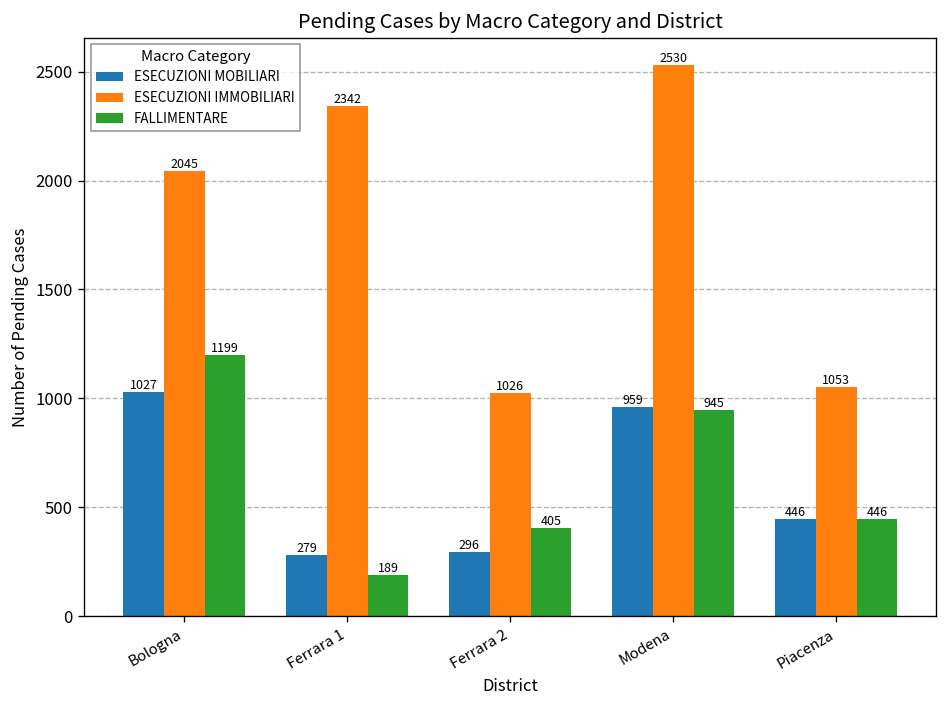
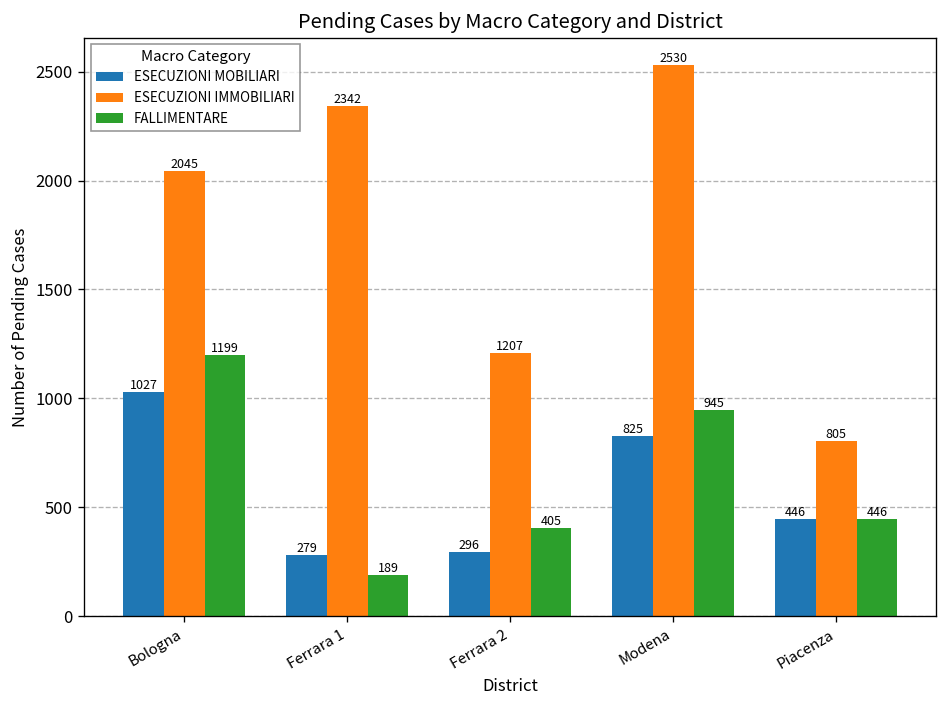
ESECUZIONI IMMOBILIARI, Ferrara 2: 1026 -> 1207
ESECUZIONI MOBILIARI, Modena: 959 -> 825
ESECUZIONI IMMOBILIARI, Piacenza: 1053 -> 805
